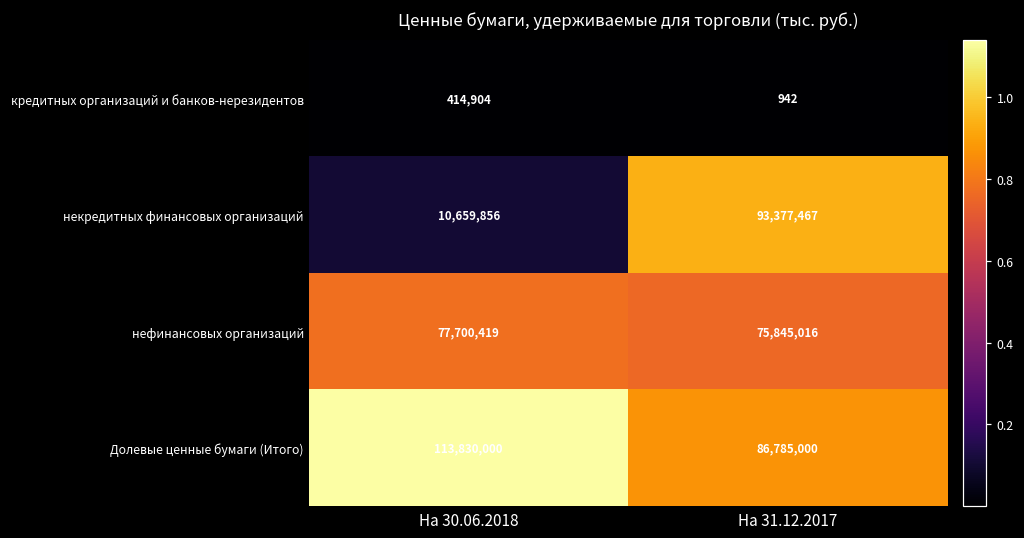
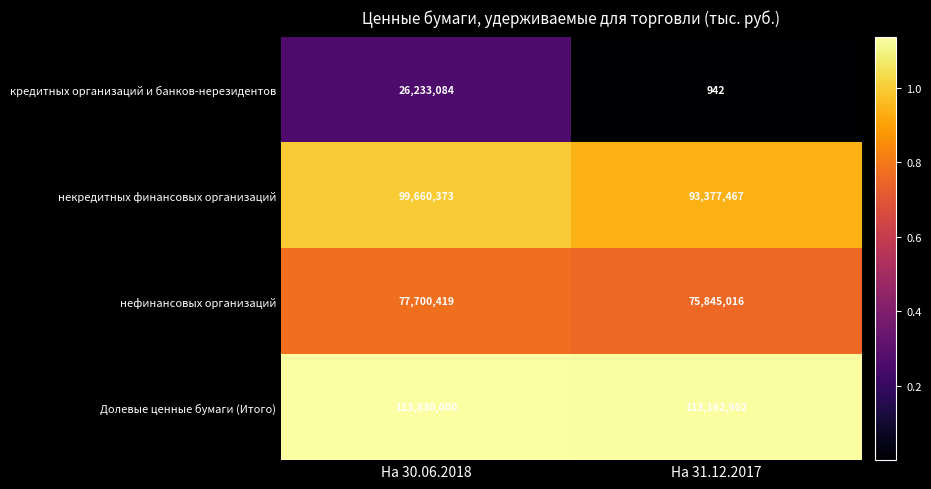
кредитных организаций и банков-нерезидентов, На 30.06.2018: 414,904 -> 26,233,084
некредитных финансовых организаций, На 30.06.2018: 10,659,856 -> 99,660,373
Долевые ценные бумаги (Итого), На 31.12.2017: 86,785,000 -> 113,162,902
